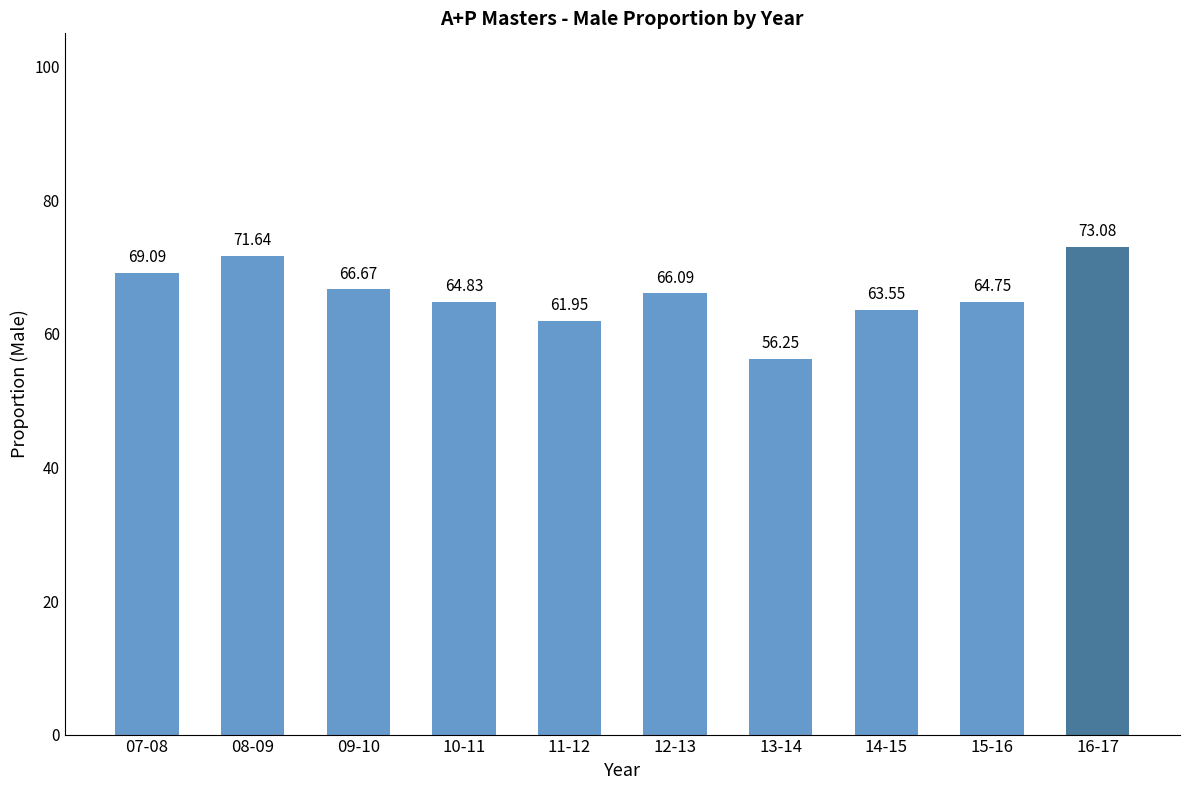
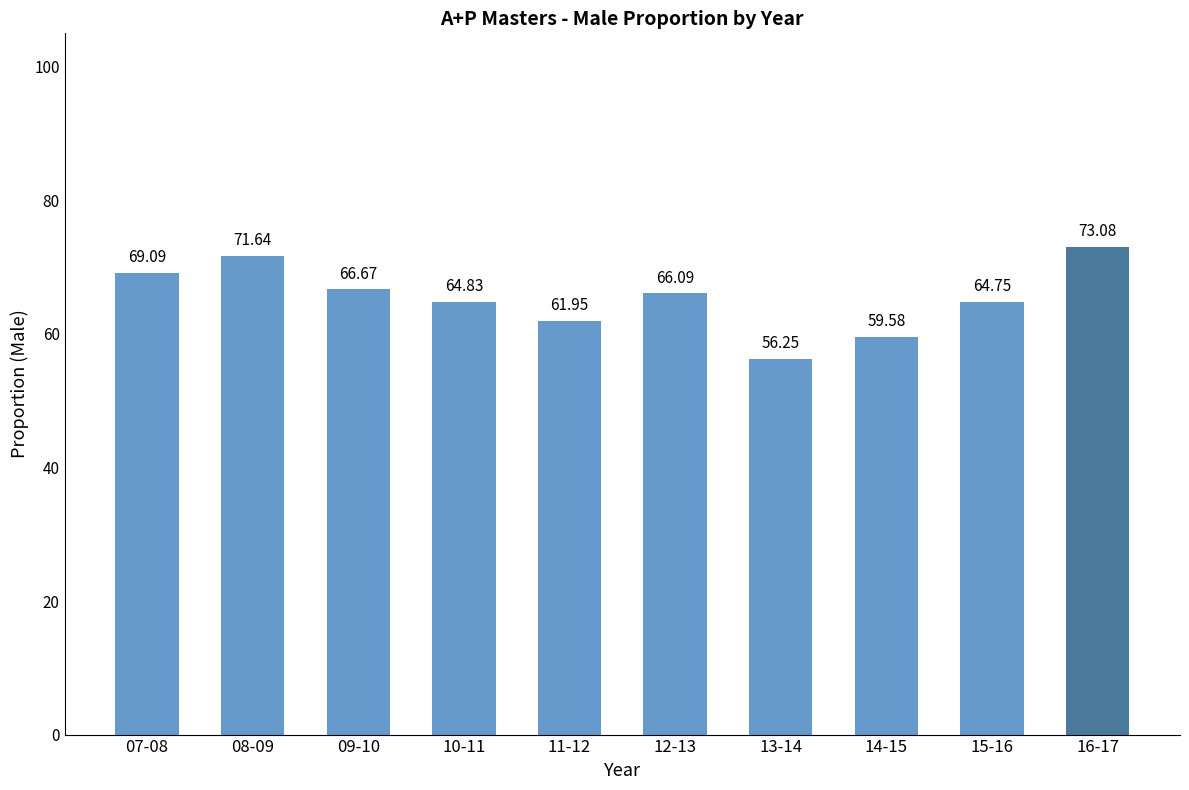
14-15: 63.55 -> 59.58
